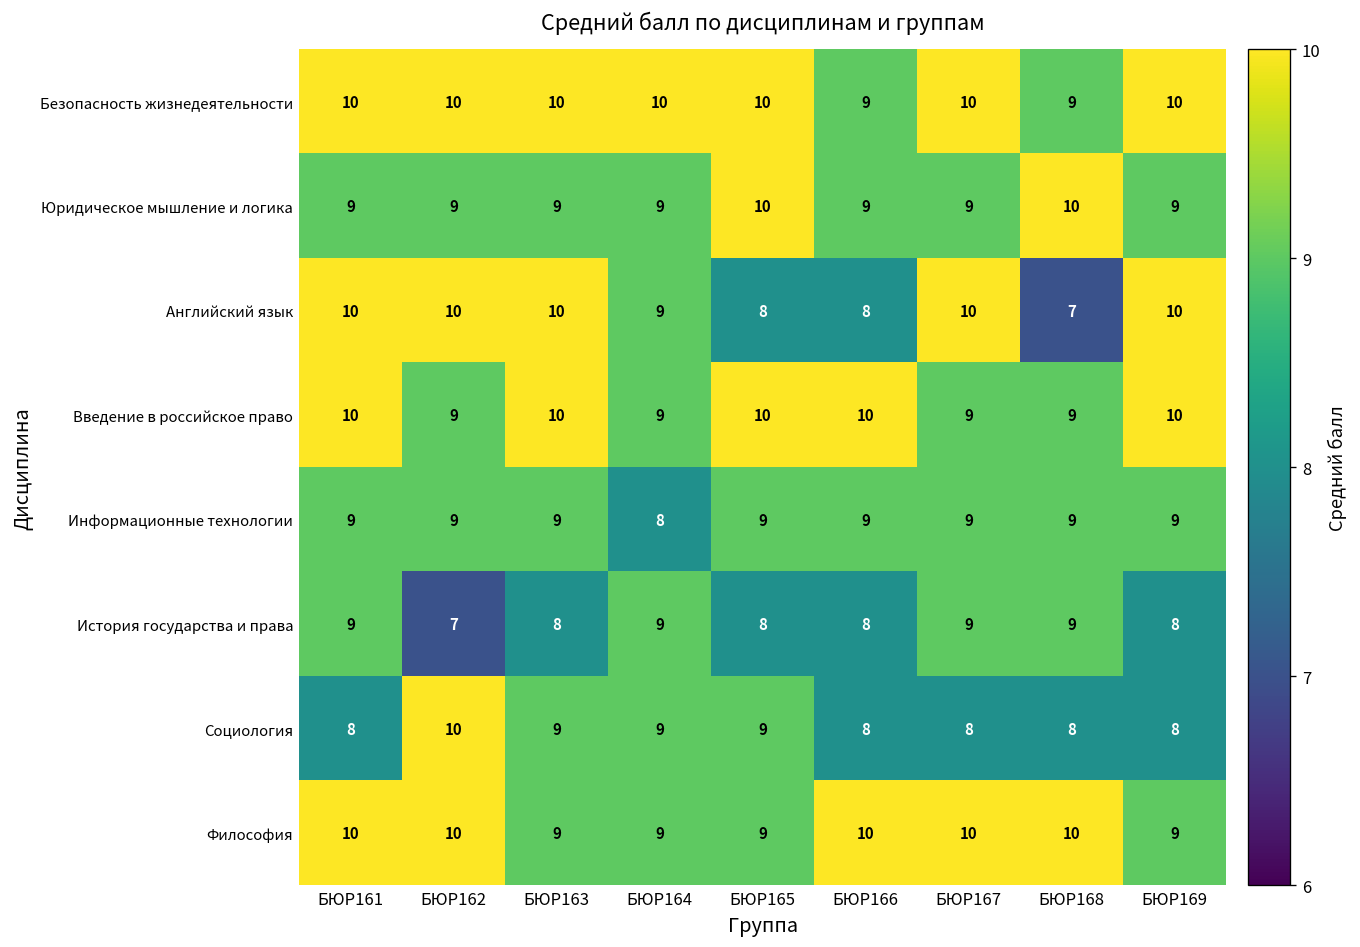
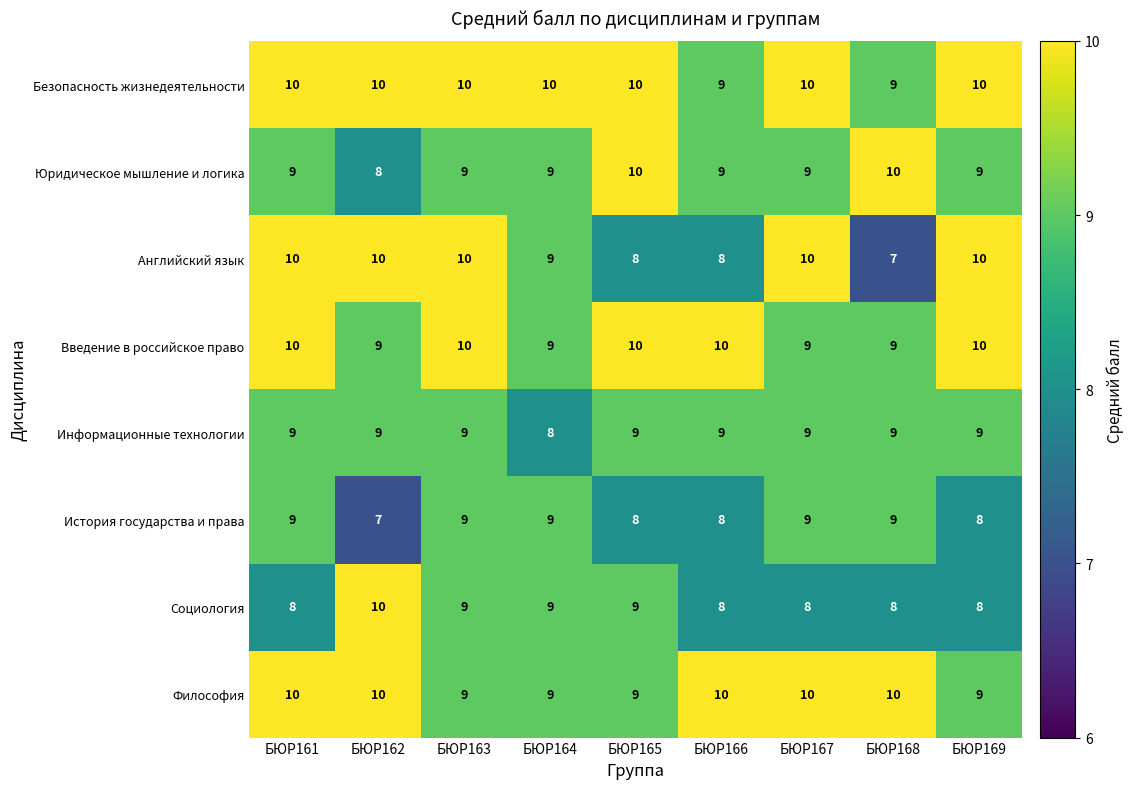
Юридическое мышление и логика, БЮР162: 9 -> 8
История государства и права, БЮР163: 8 -> 9
